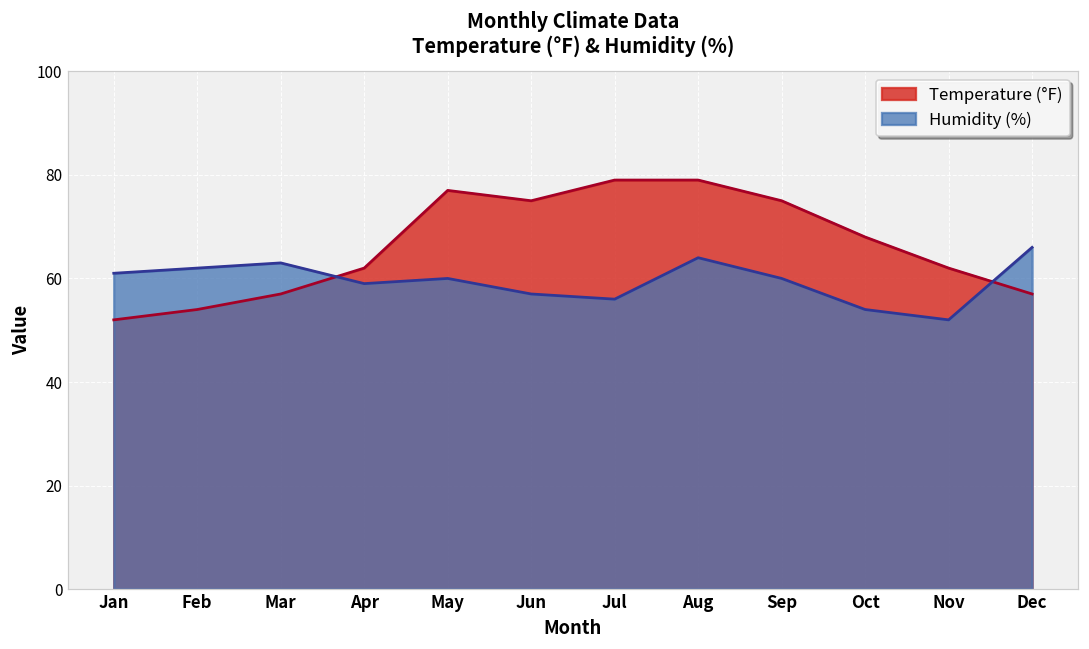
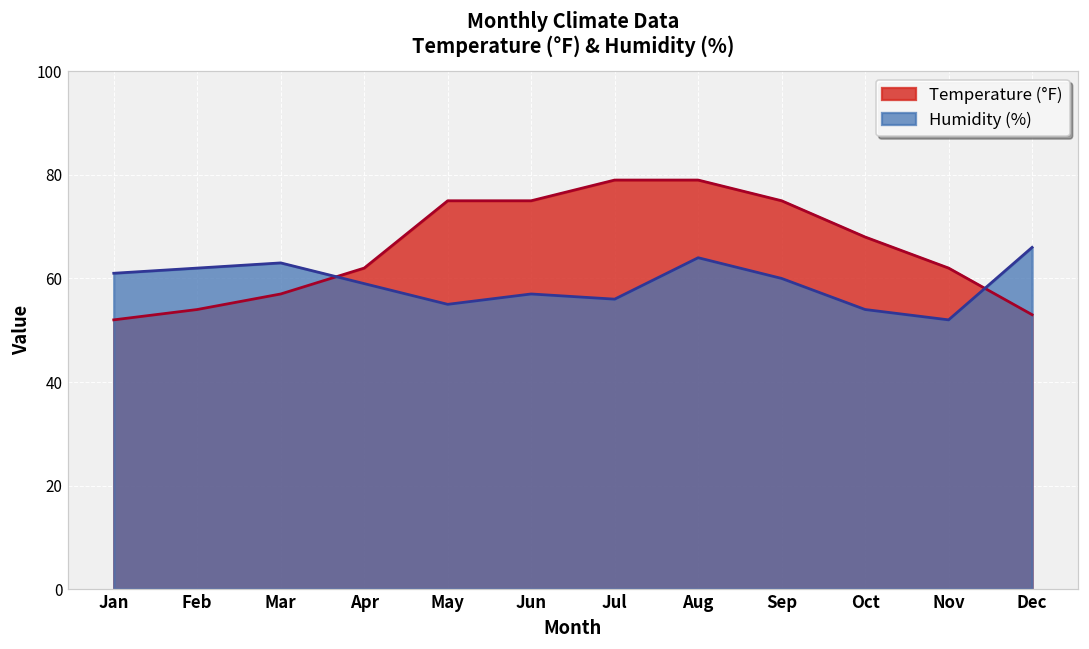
Temperature (°F), May: 77 -> 75
Humidity (%), May: 60 -> 55
Temperature (°F), Dec: 57 -> 53
